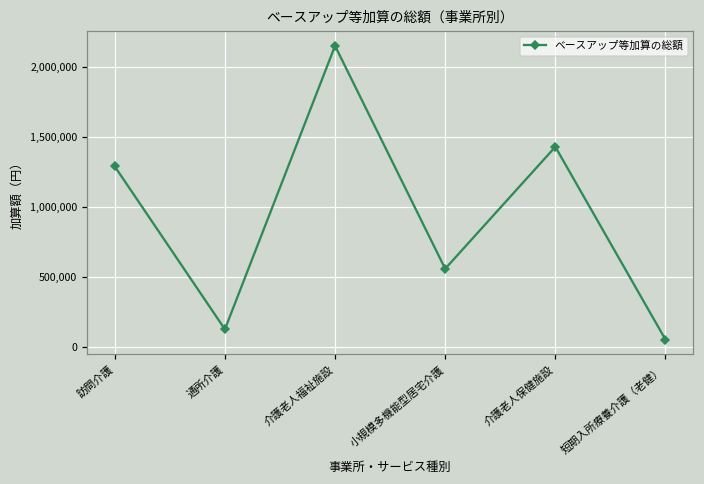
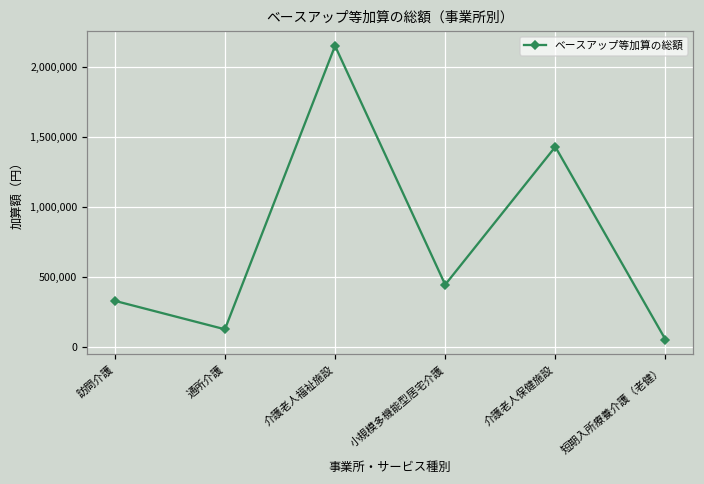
訪問介護: 1,290,000 -> 330,000
小規模多機能型居宅介護: 560,000 -> 440,000
